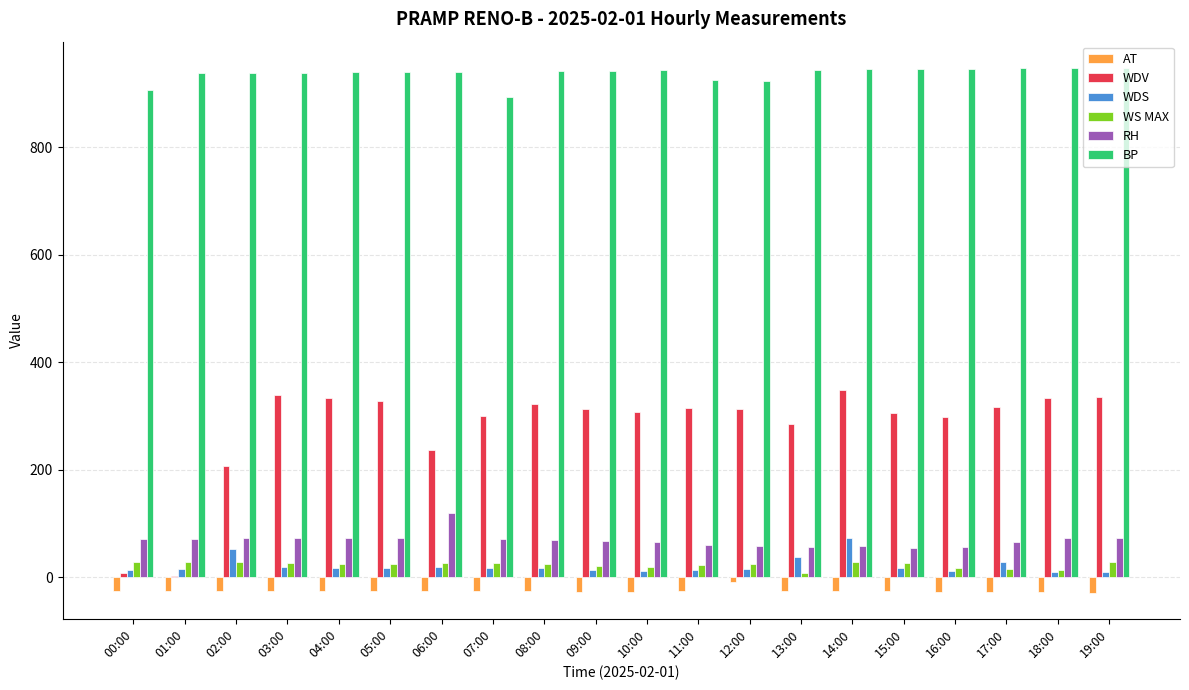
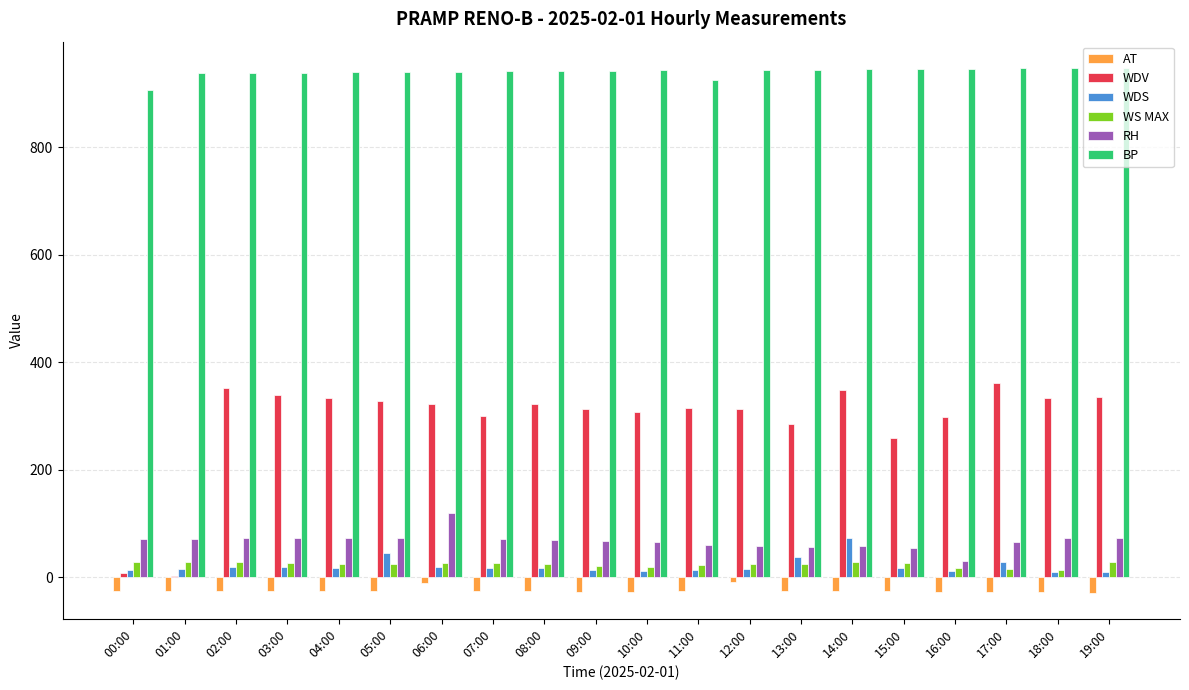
WDV, 02:00: 210 -> 350
WDS, 02:00: 50 -> 20
WDS, 05:00: 20 -> 50
AT, 06:00: -30 -> -10
WDV, 06:00: 240 -> 320
BP, 07:00: 890 -> 940
BP, 12:00: 920 -> 950
WS MAX, 13:00: 10 -> 30
WDV, 15:00: 310 -> 260
RH, 16:00: 60 -> 30
WDV, 17:00: 320 -> 360
